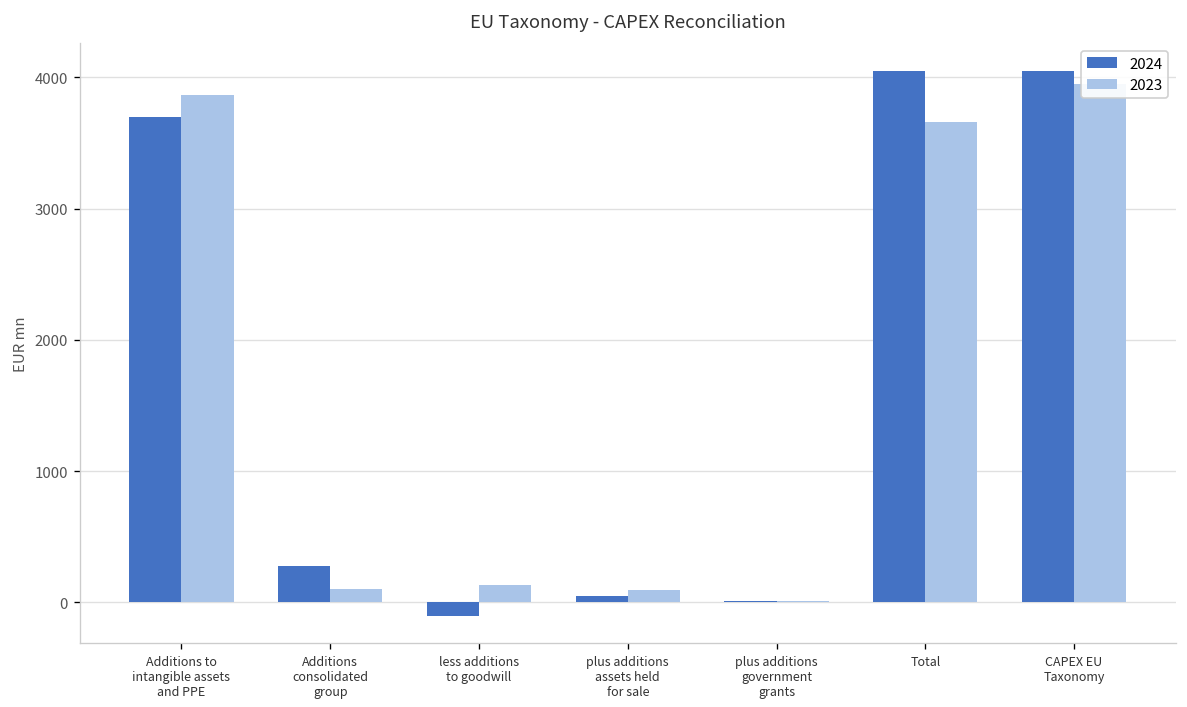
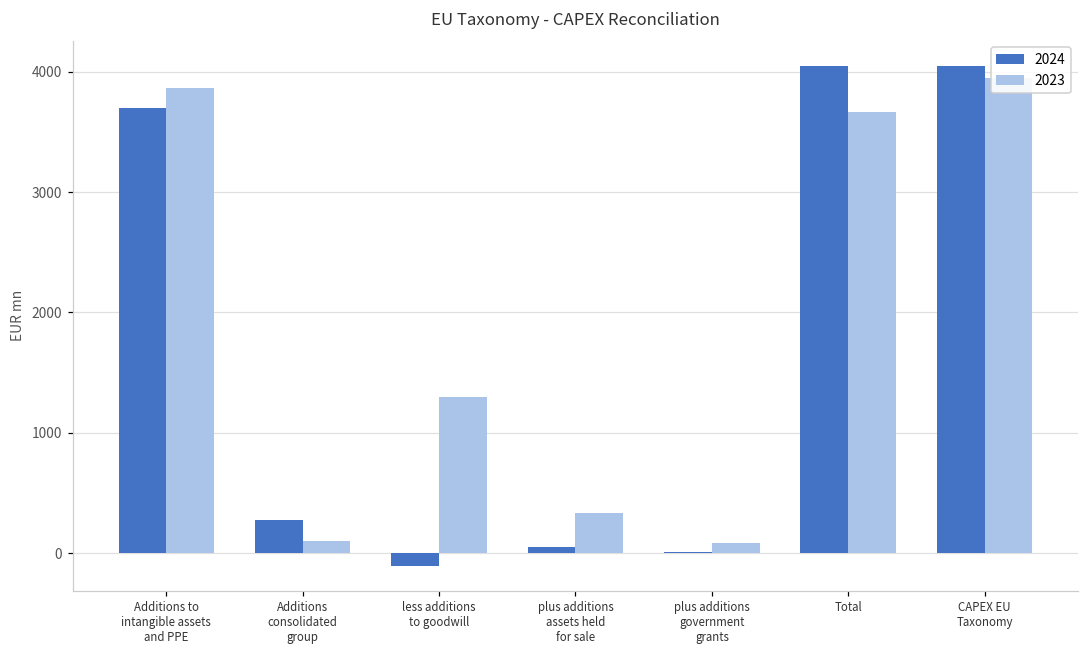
2023, less additions to goodwill: 130 -> 1290
2023, plus additions assets held for sale: 90 -> 340
2023, plus additions government grants: 10 -> 90
